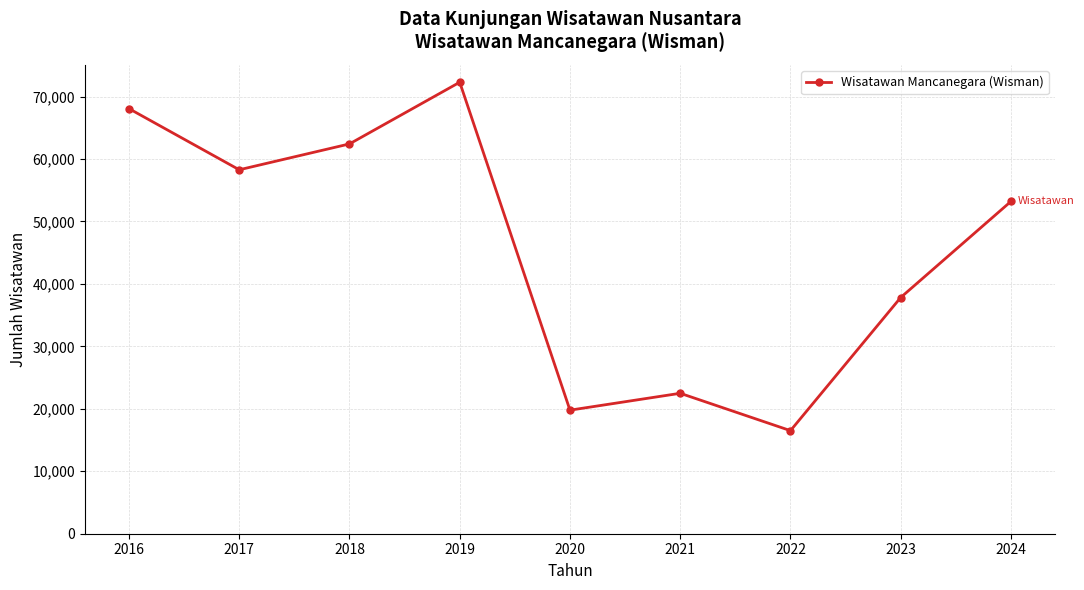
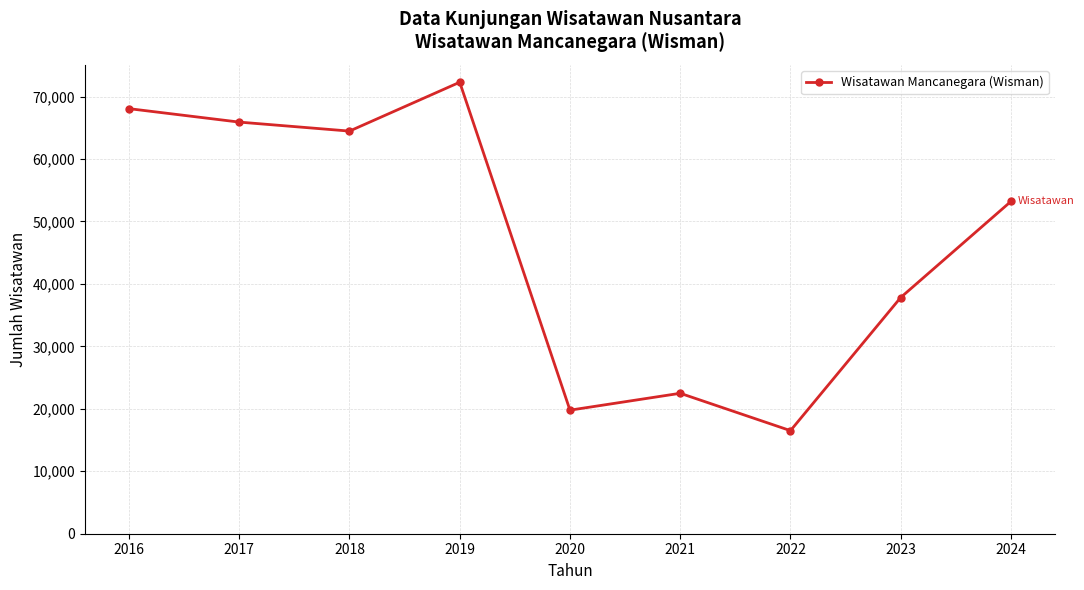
2017: 58,000 -> 66,000
2018: 62,000 -> 64,000
